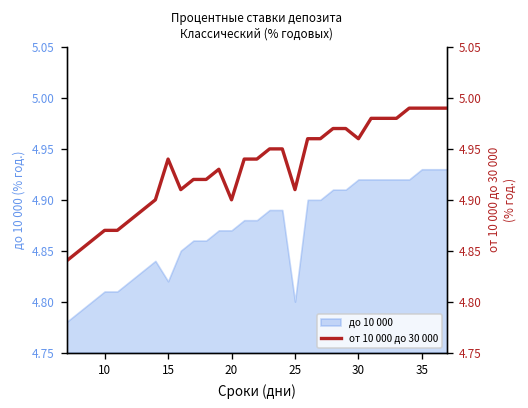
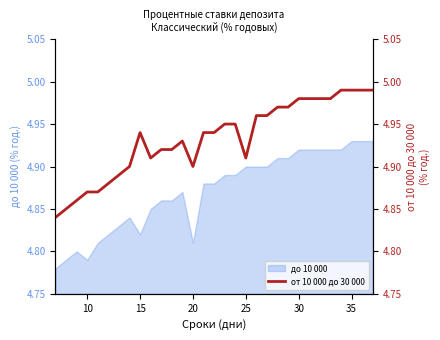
до 10 000, 10: 4.81 -> 4.79
до 10 000, 20: 4.87 -> 4.81
до 10 000, 25: 4.8 -> 4.9
от 10 000 до 30 000, 30: 4.96 -> 4.98
